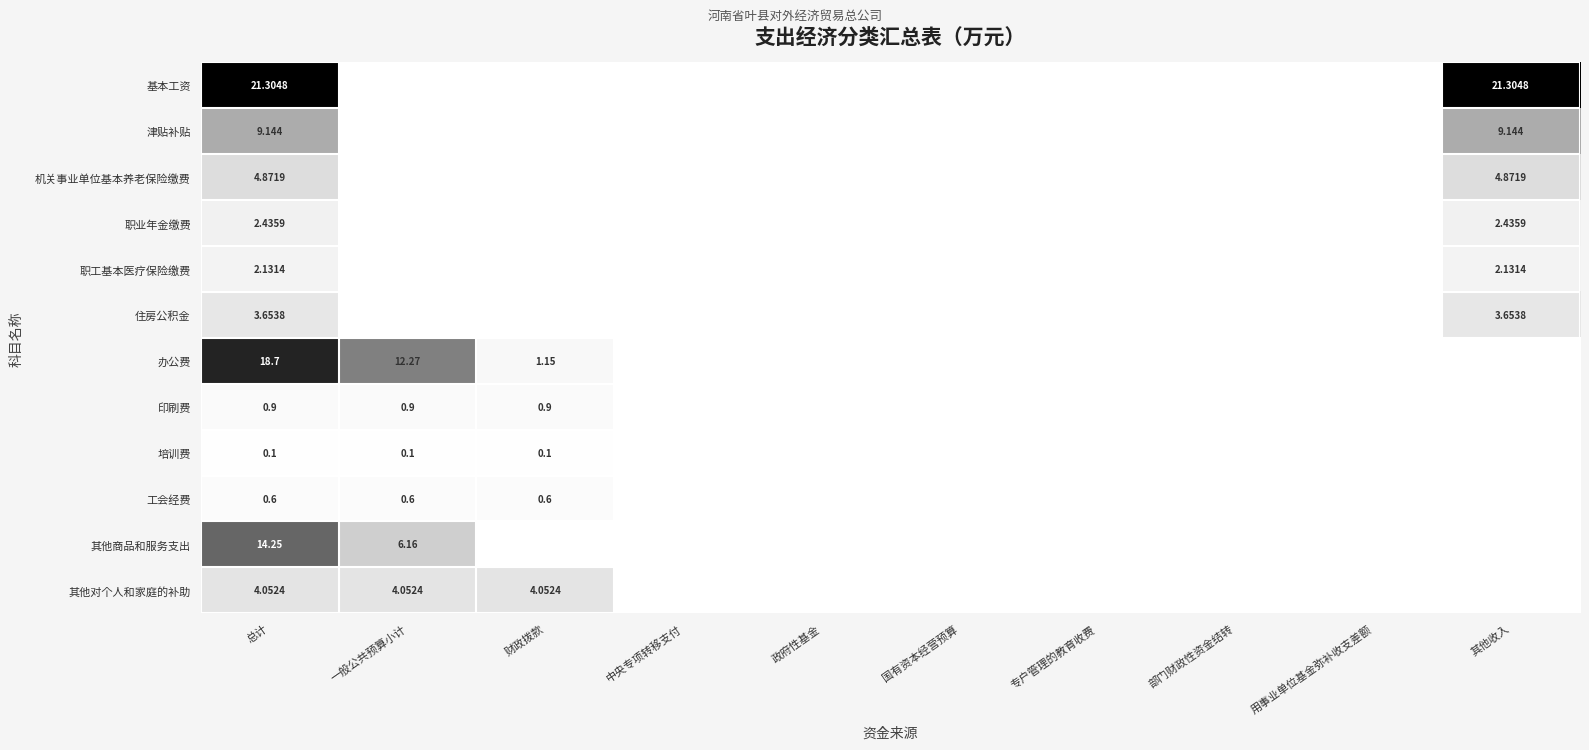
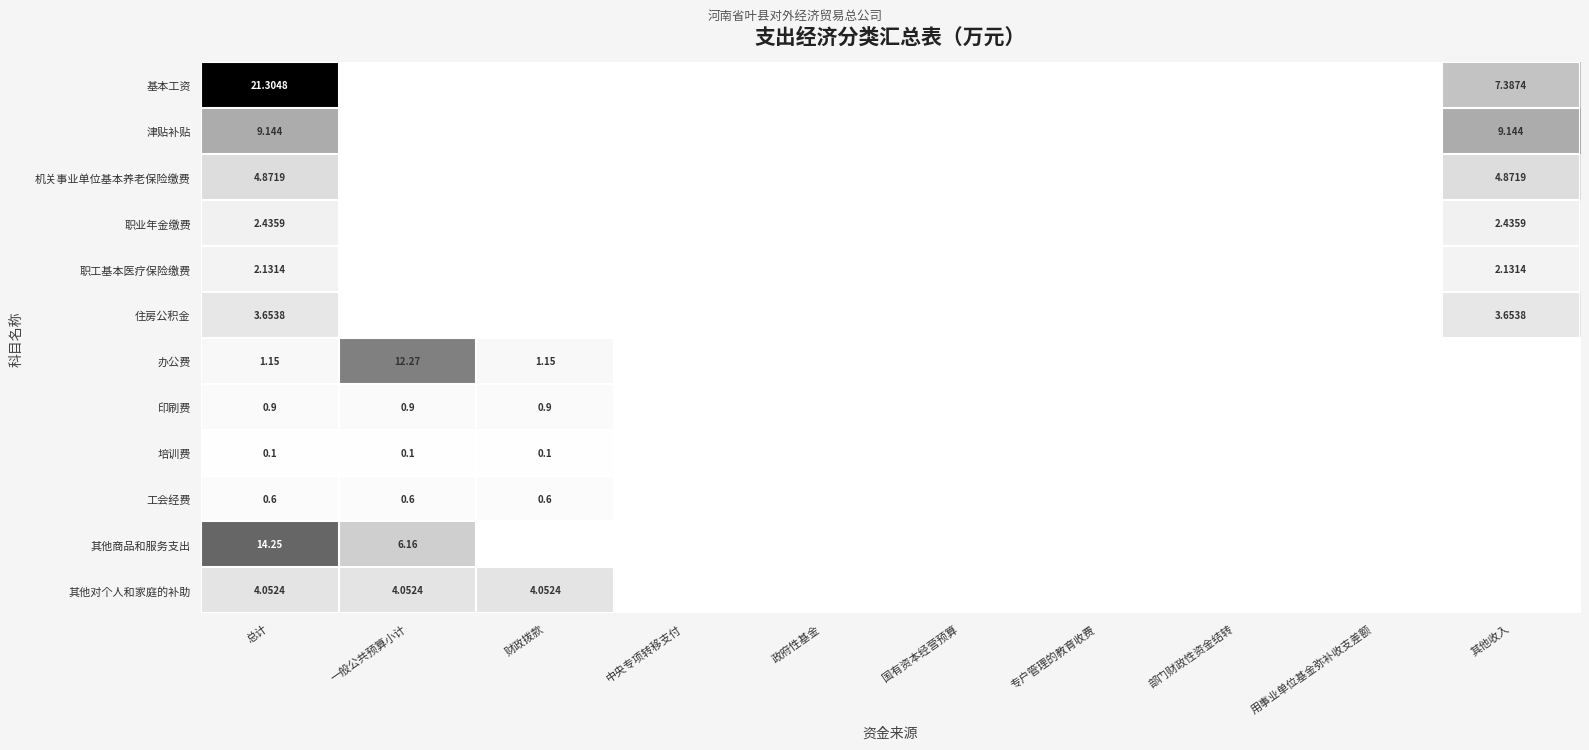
基本工资, 其他收入: 21.3048 -> 7.3874
办公费, 总计: 18.7 -> 1.15
